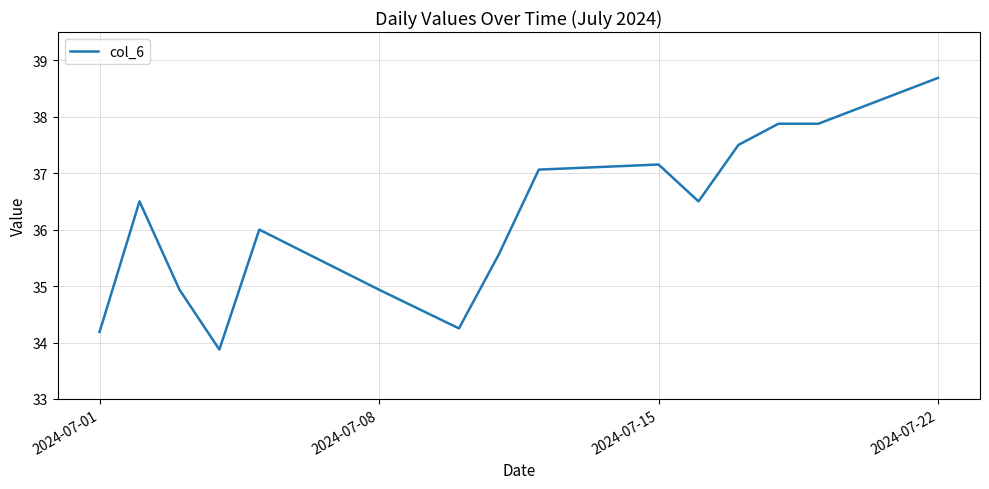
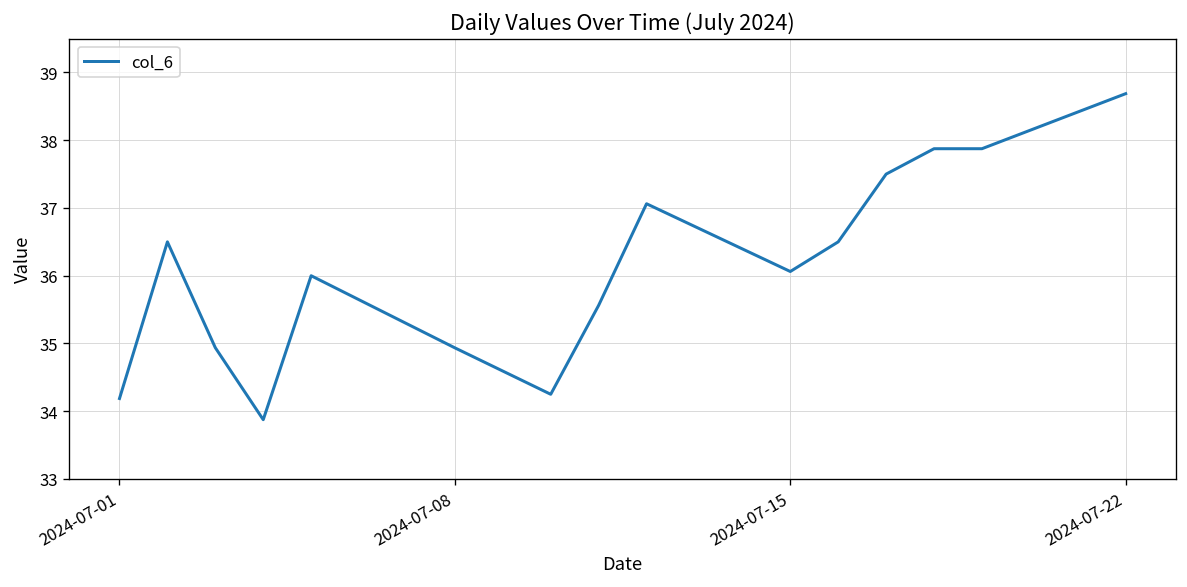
2024-07-15: 37.2 -> 36.1
